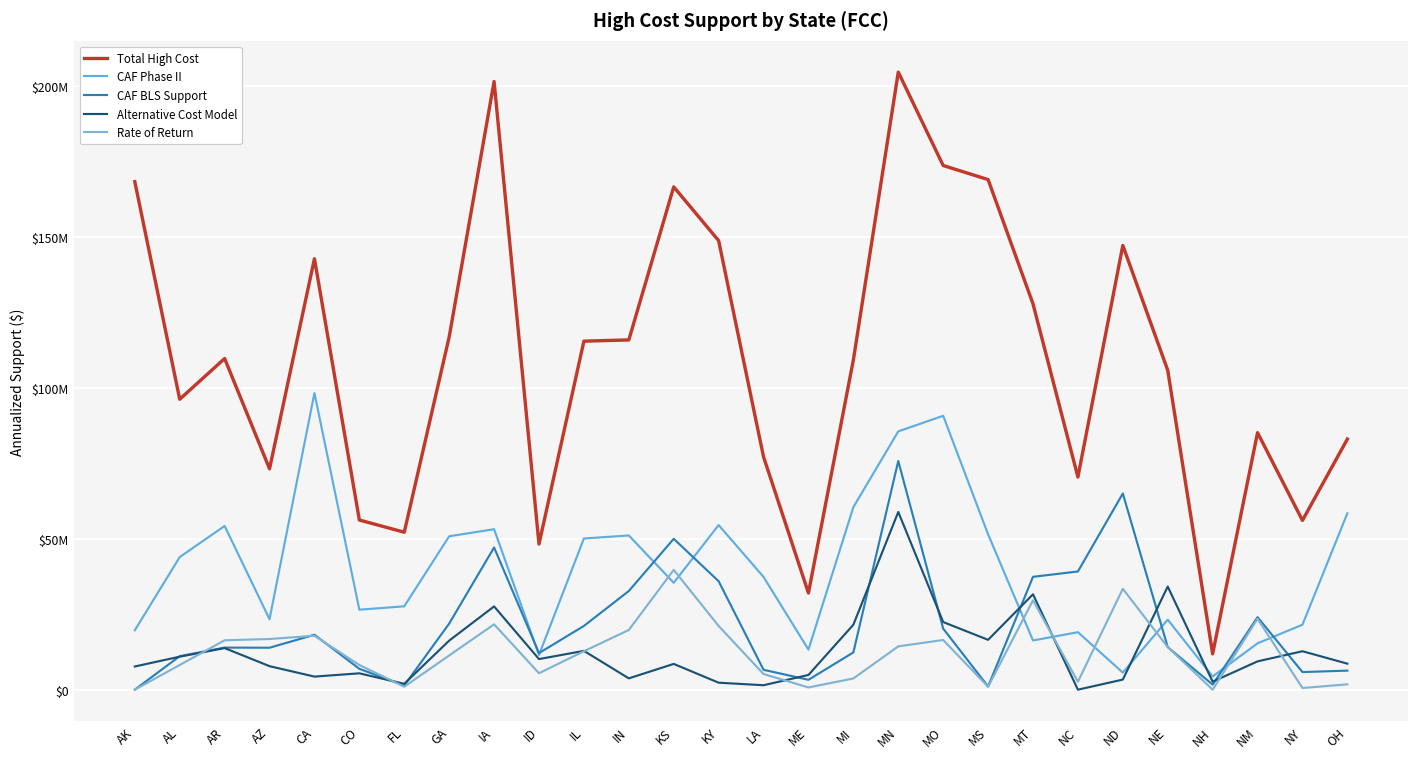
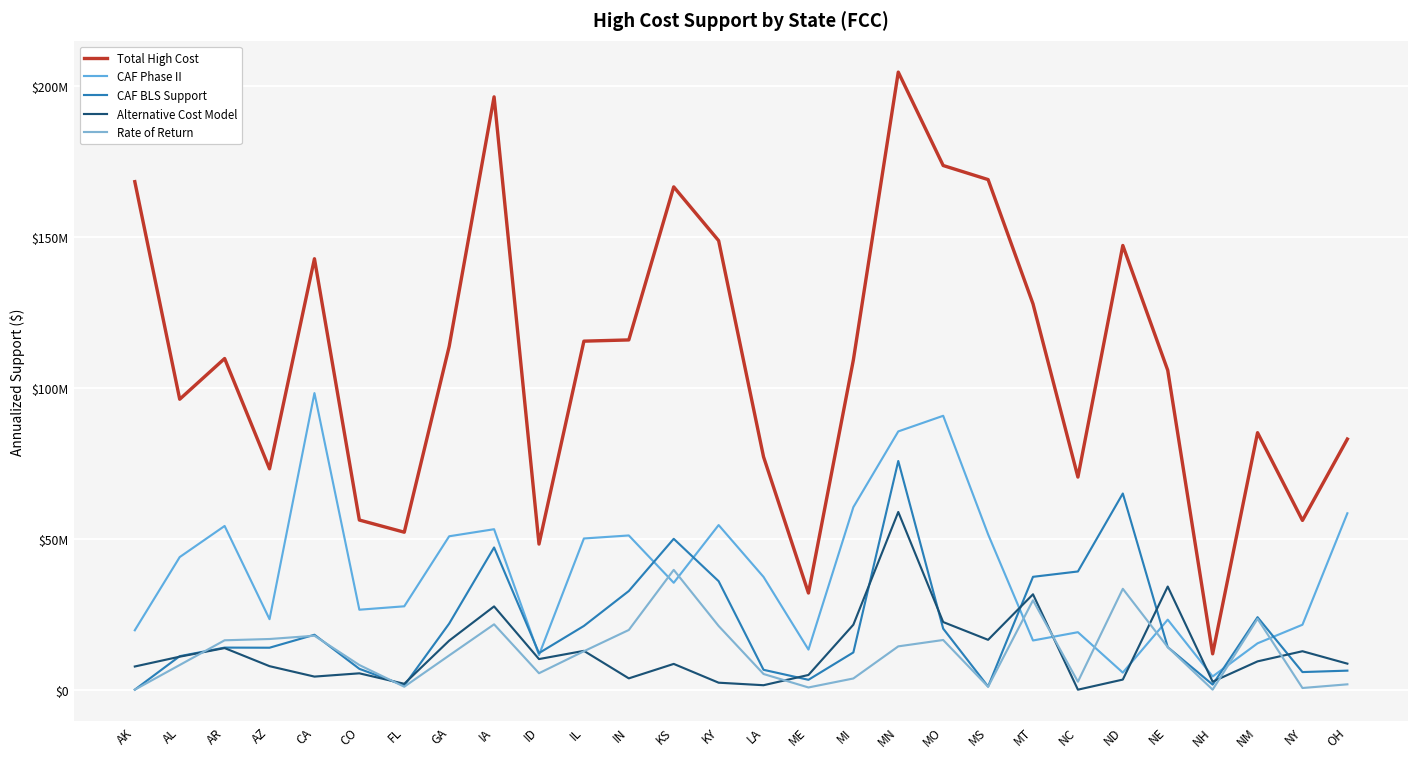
Total High Cost, GA: $117000000 -> $114000000
Total High Cost, IA: $202000000 -> $197000000
